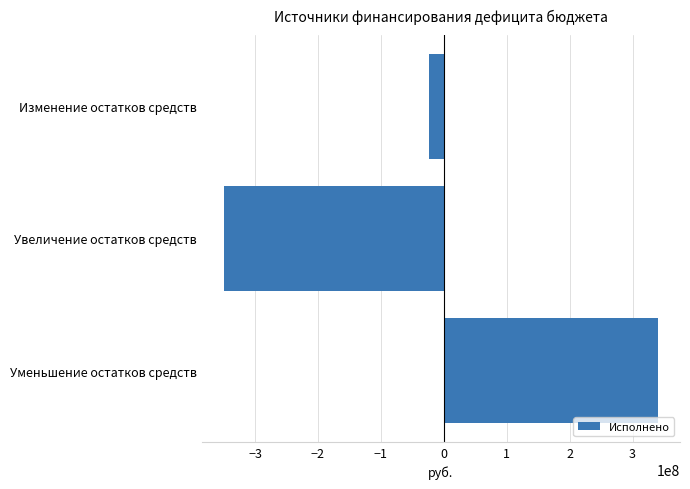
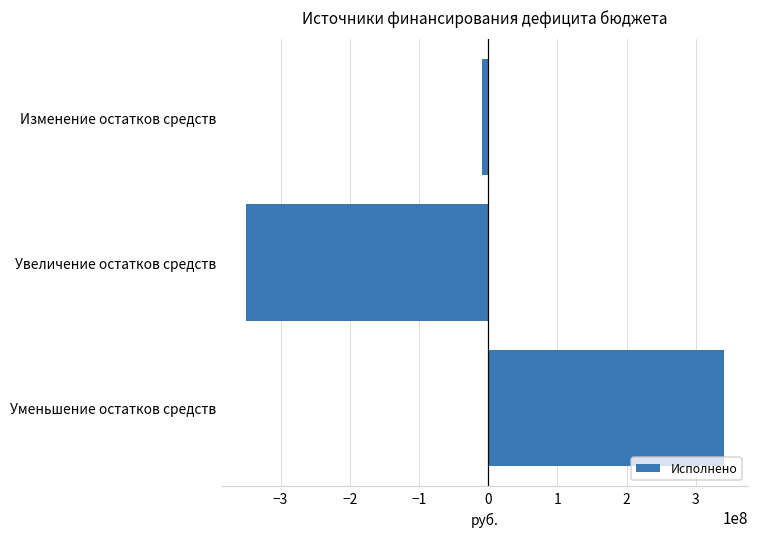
Изменение остатков средств: -20000000 -> -10000000
